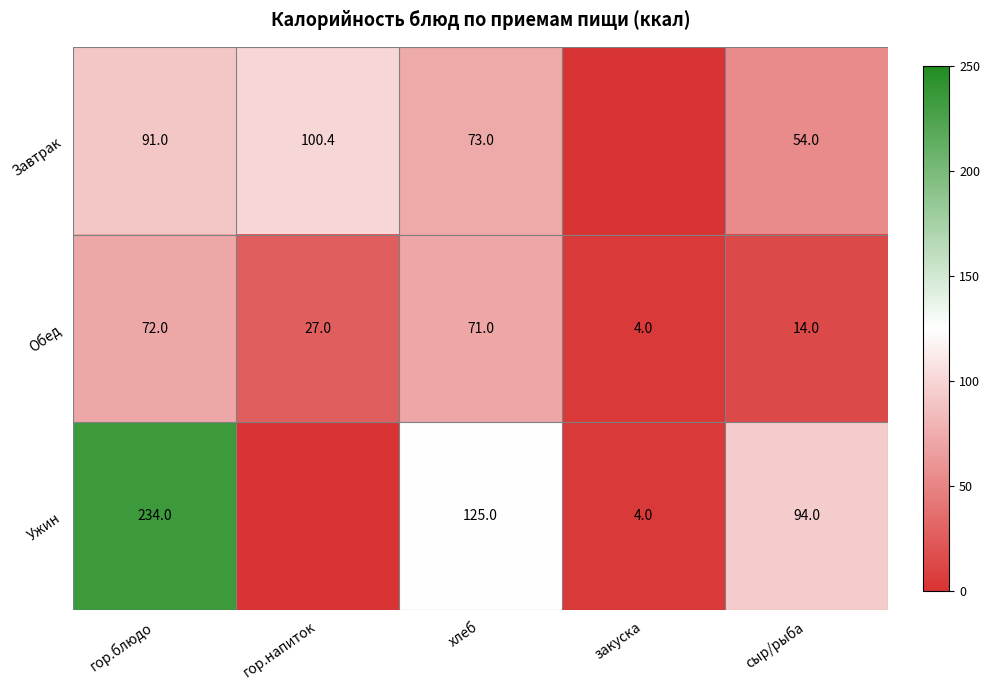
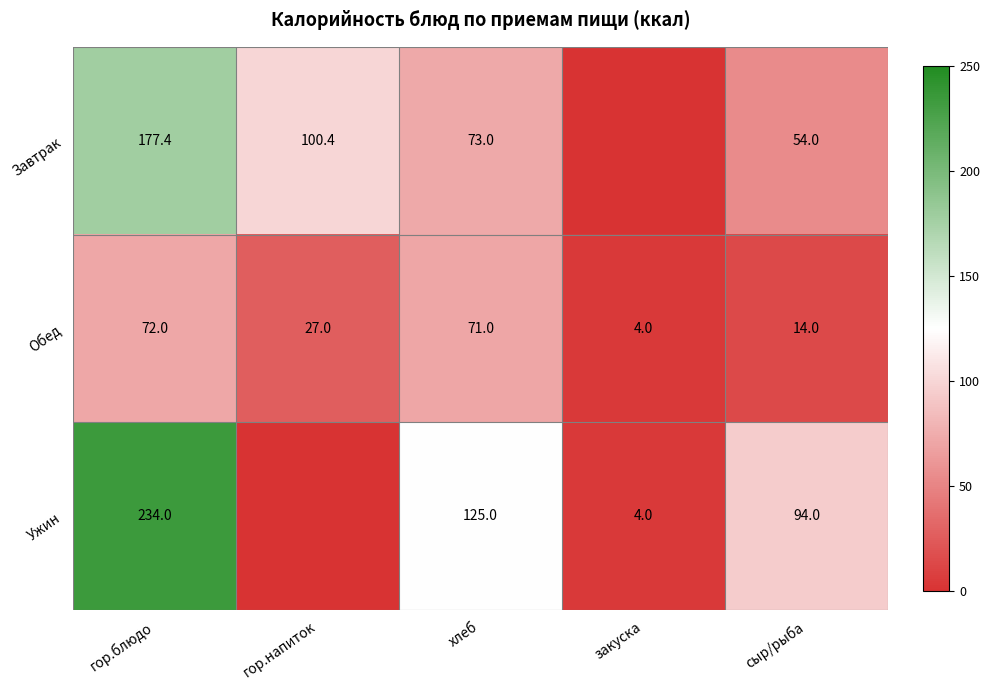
Завтрак, гор.блюдо: 91.0 -> 177.4
